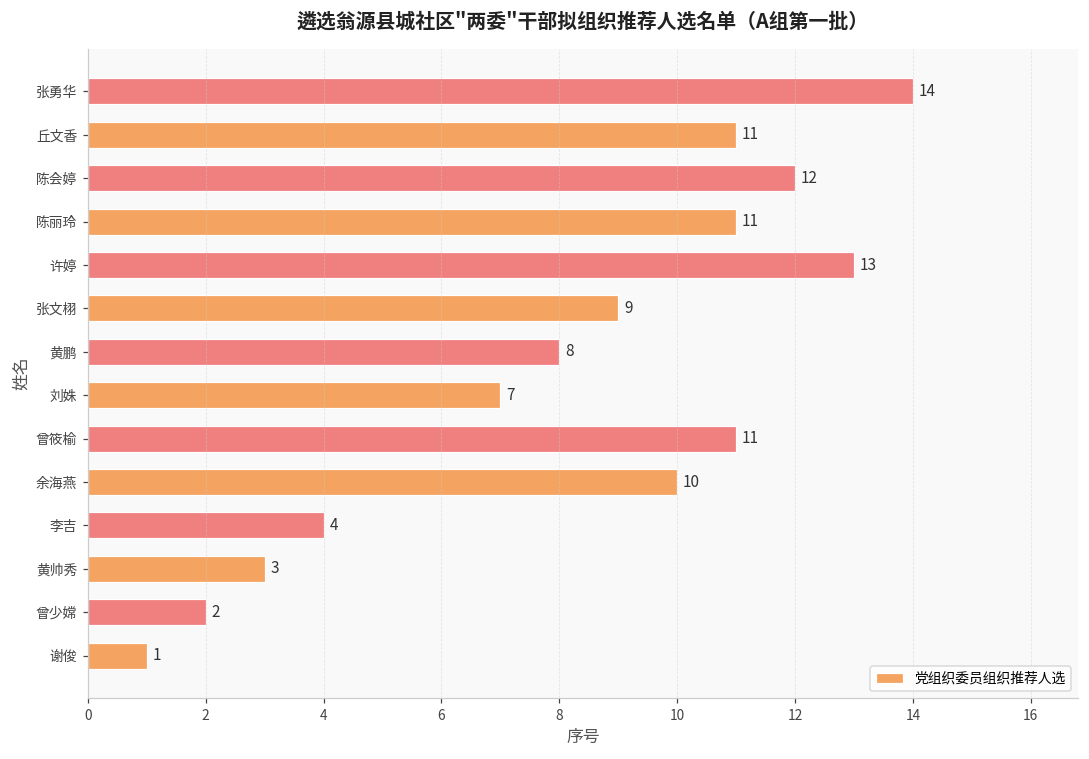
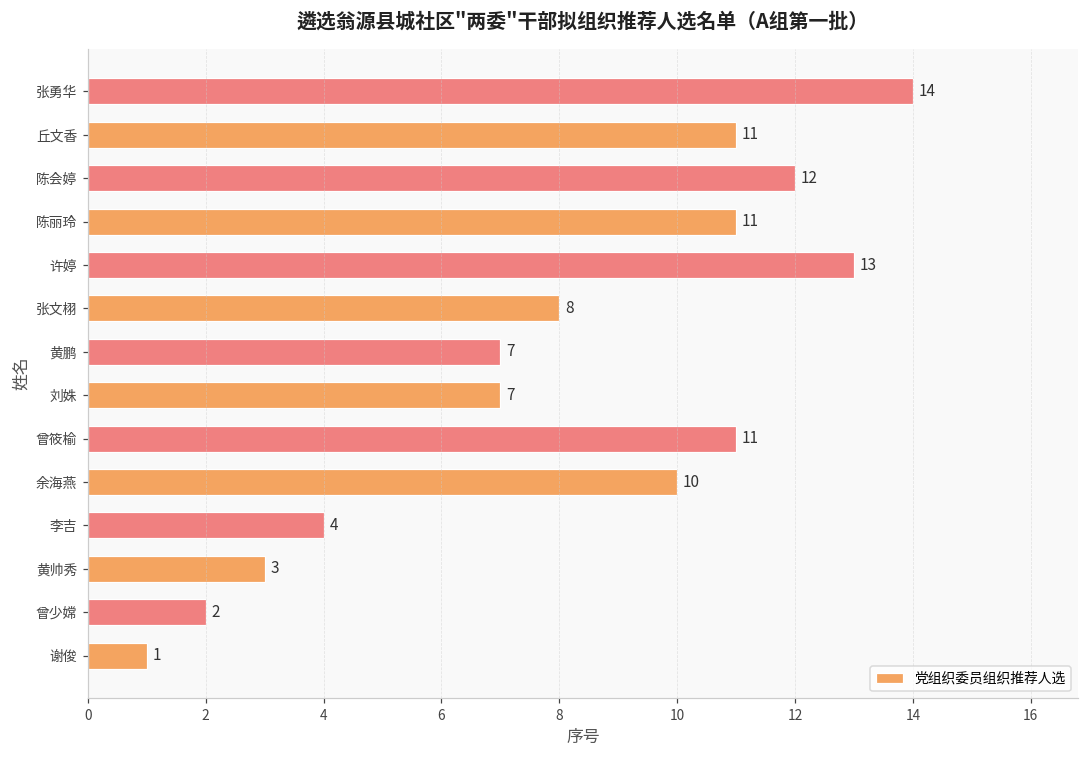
张文栩: 9 -> 8
黄鹏: 8 -> 7
